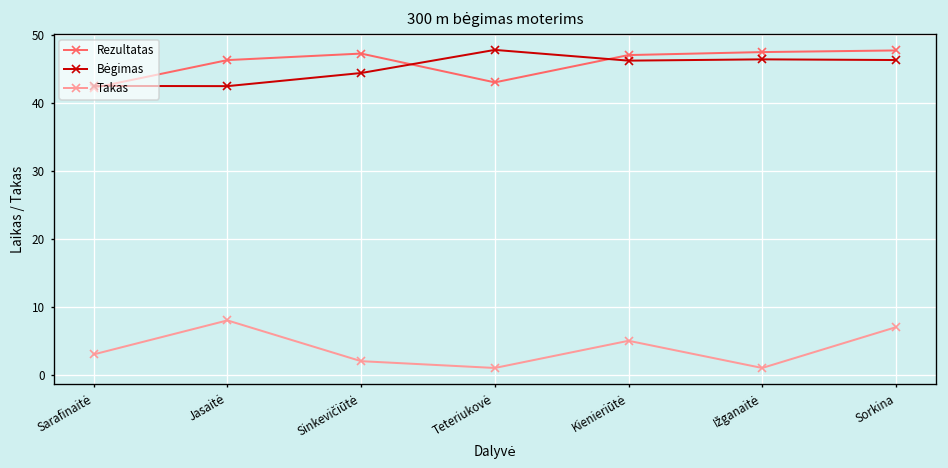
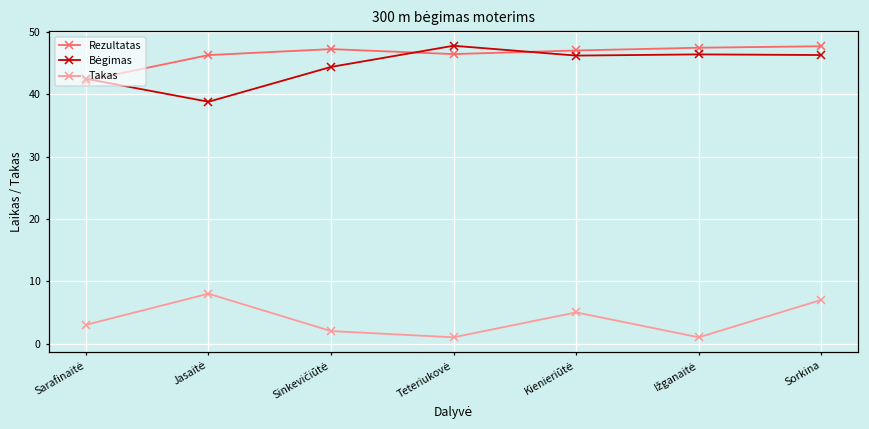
Bėgimas, Jasaitė: 42 -> 39
Rezultatas, Teteriukovė: 43 -> 46
